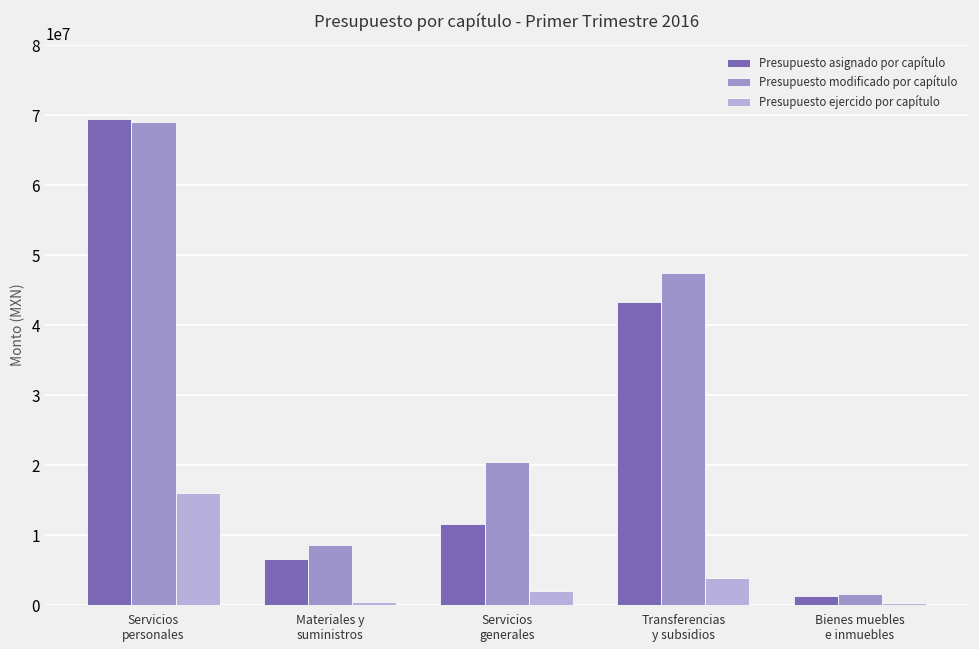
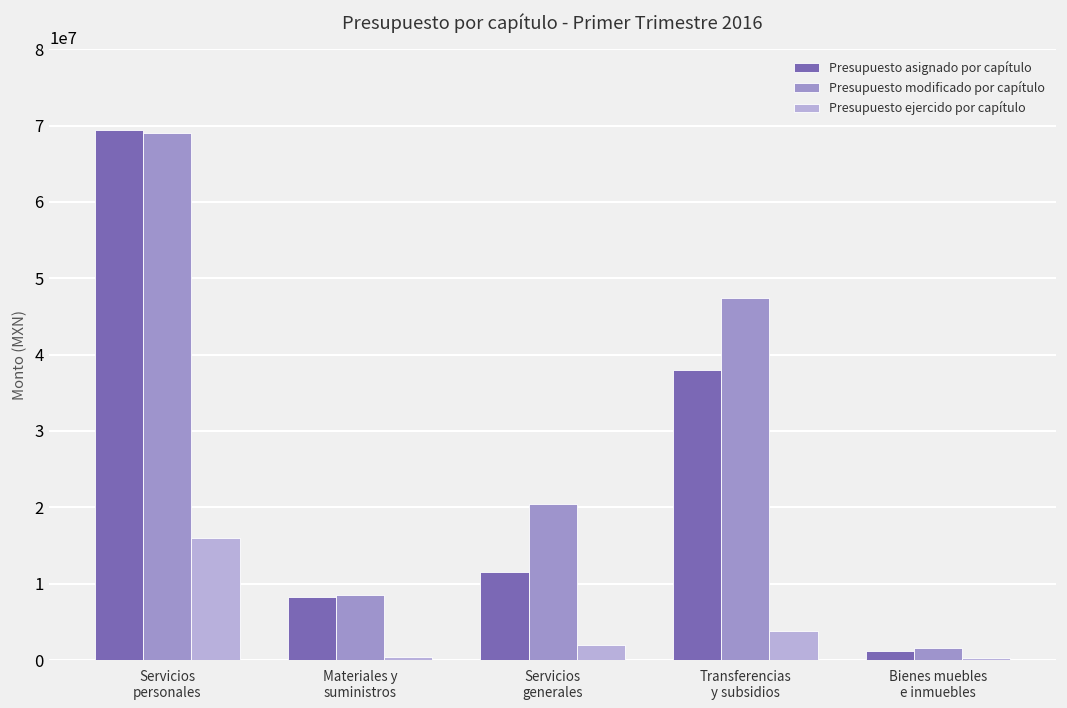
Presupuesto asignado por capítulo, Materiales y suministros: 7000000 -> 8000000
Presupuesto asignado por capítulo, Transferencias y subsidios: 43000000 -> 38000000
